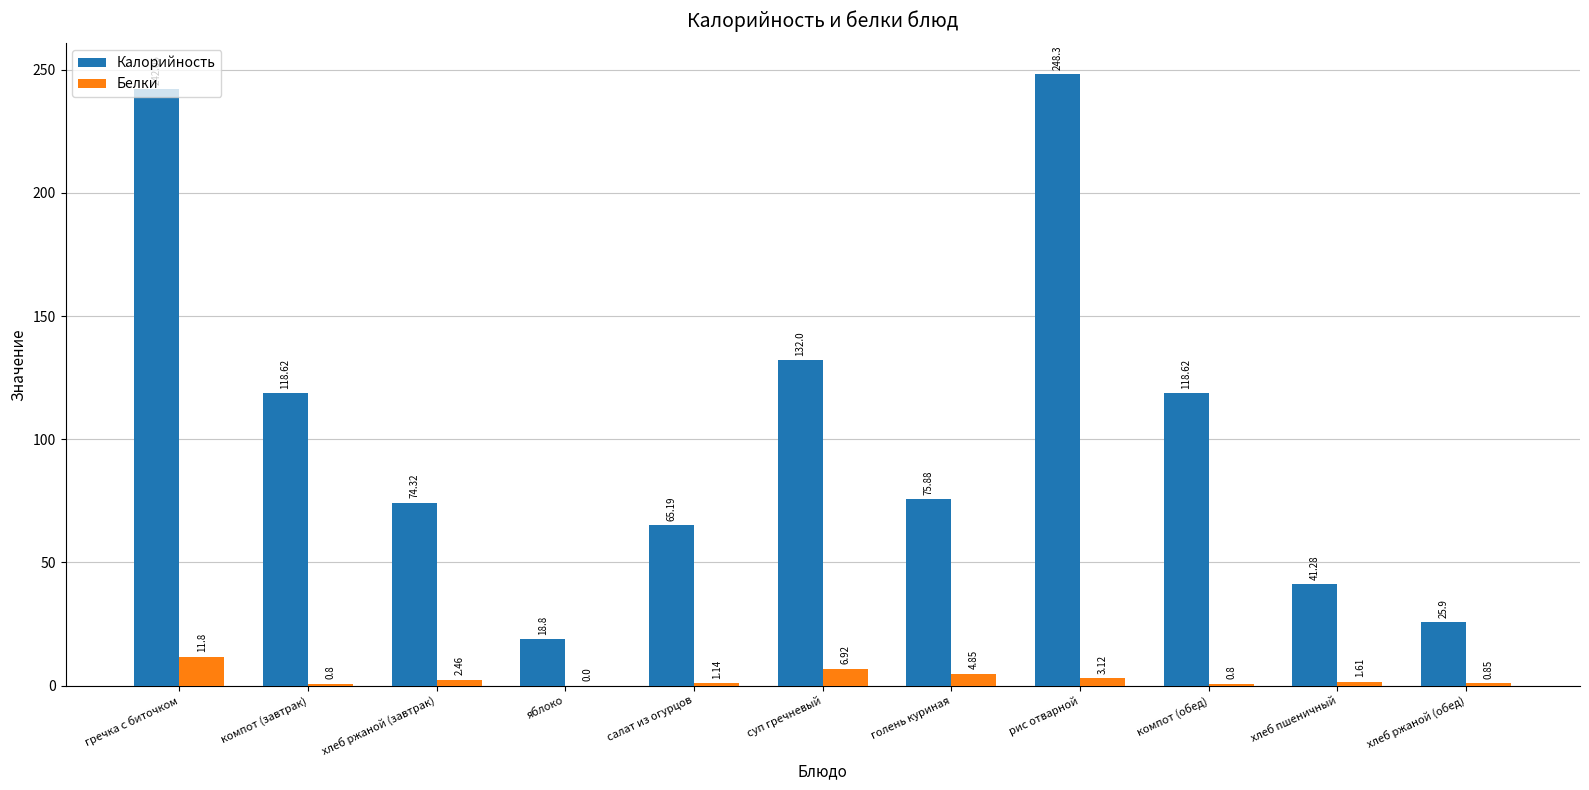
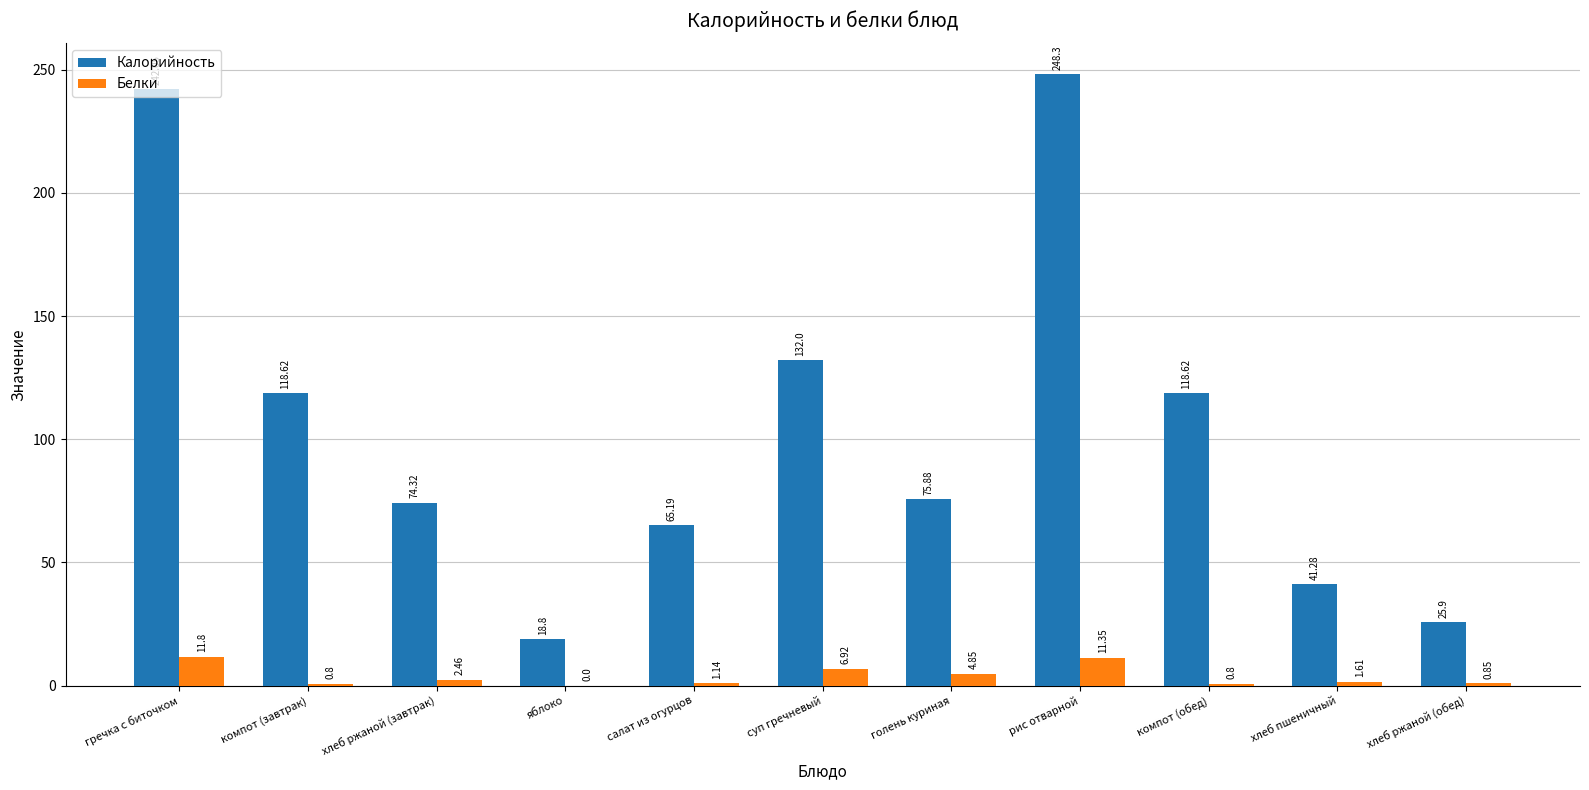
Белки, рис отварной: 3.12 -> 11.35
